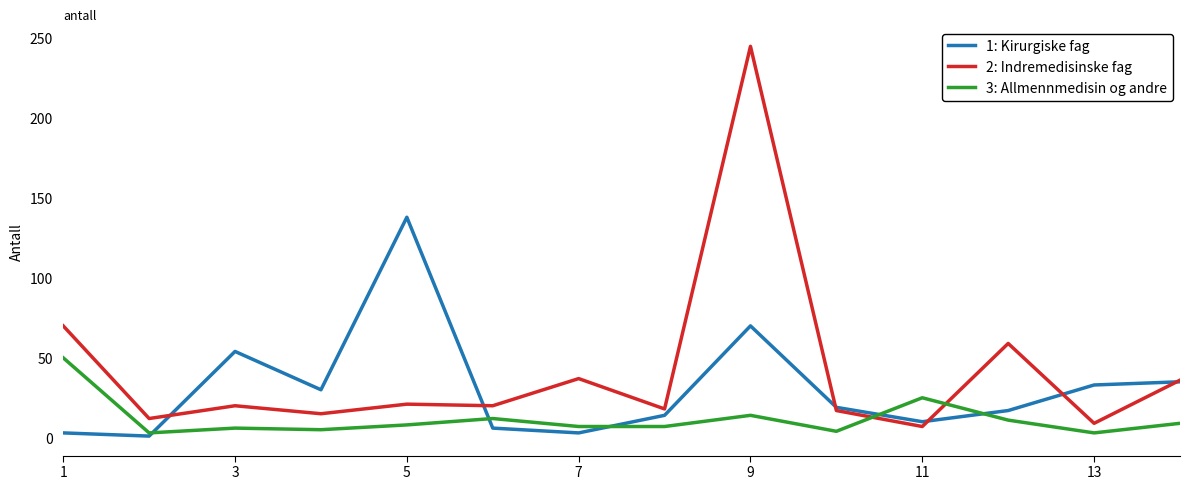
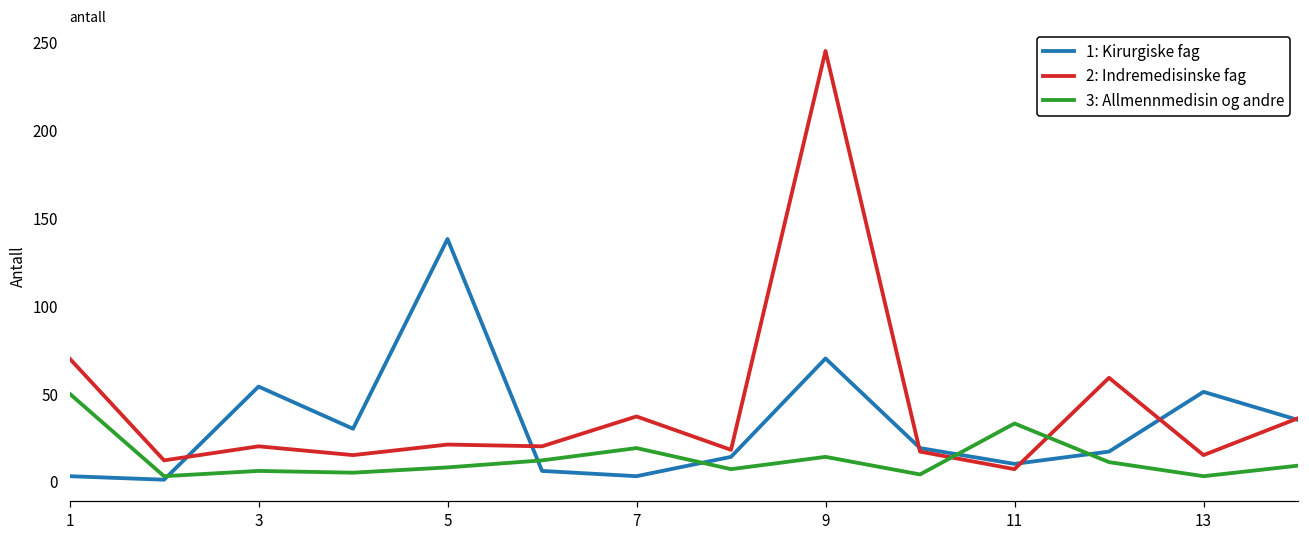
3: Allmennmedisin og andre, 7: 7 -> 19
3: Allmennmedisin og andre, 11: 25 -> 33
1: Kirurgiske fag, 13: 33 -> 51
2: Indremedisinske fag, 13: 9 -> 15
